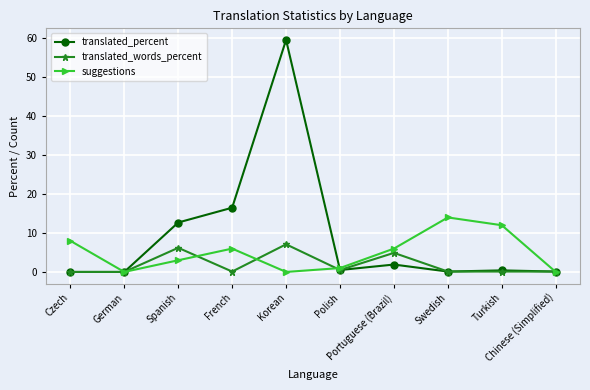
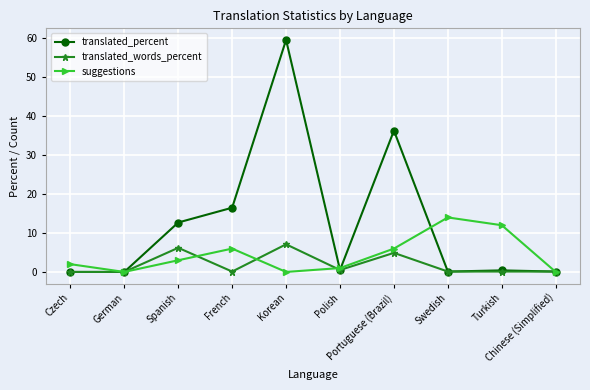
suggestions, Czech: 8 -> 2
translated_percent, Portuguese (Brazil): 2 -> 36
